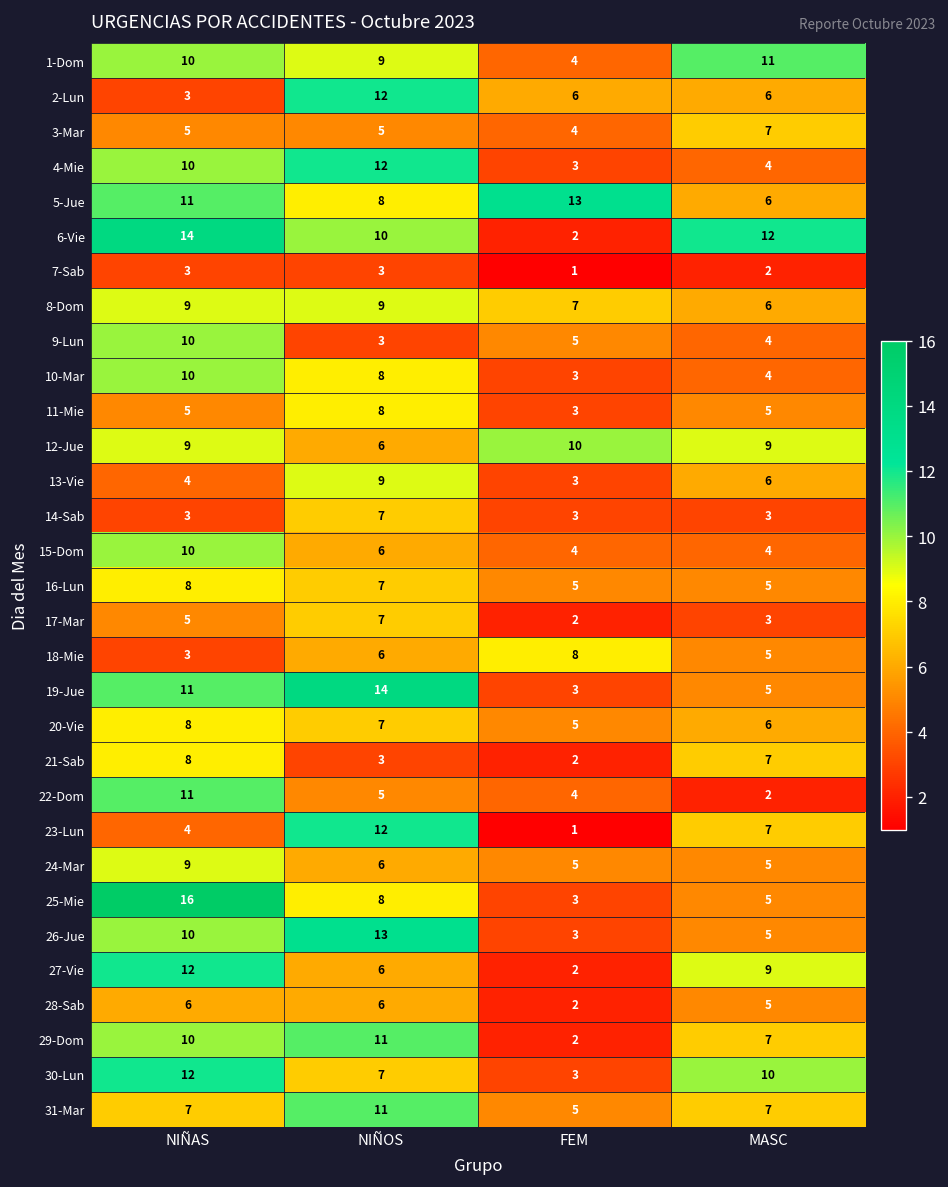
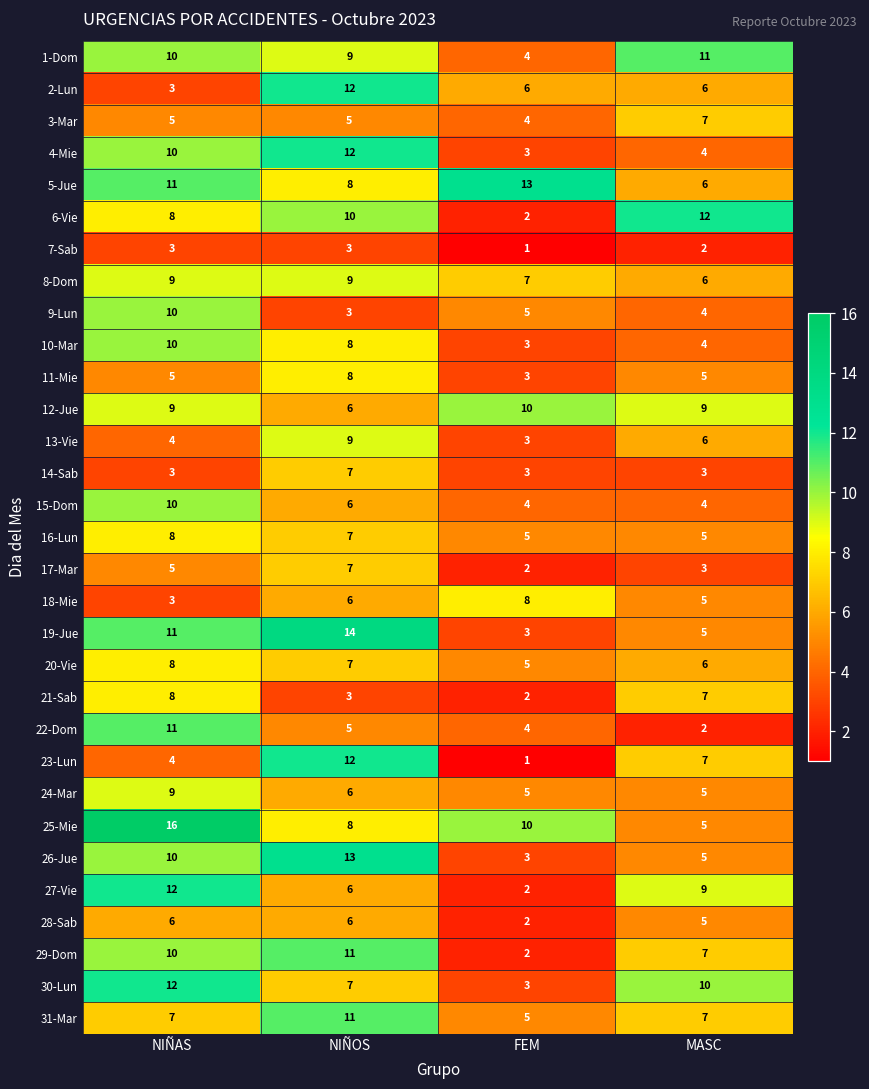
6-Vie, NIÑAS: 14 -> 8
25-Mie, FEM: 3 -> 10
